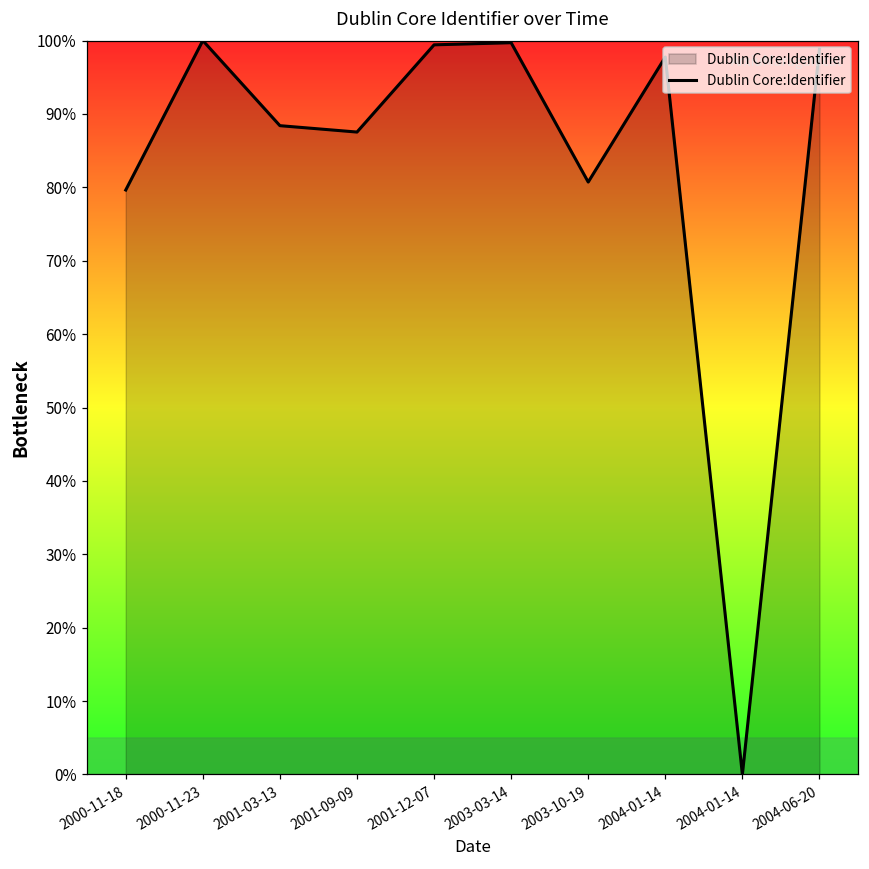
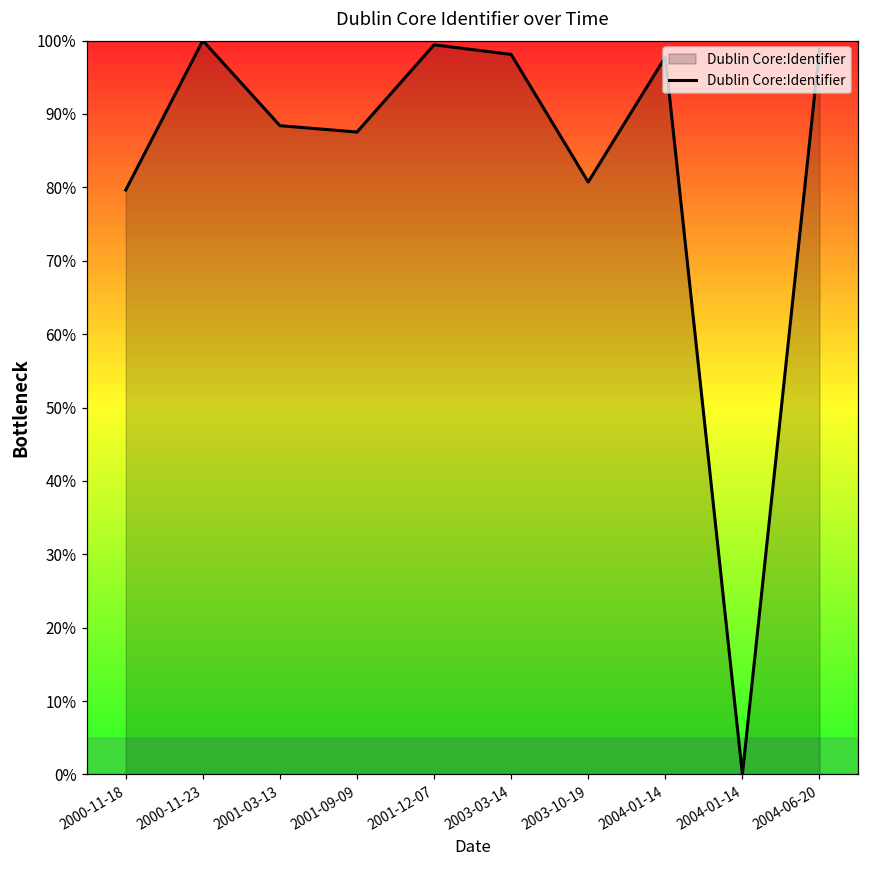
2003-03-14: 100% -> 98%
